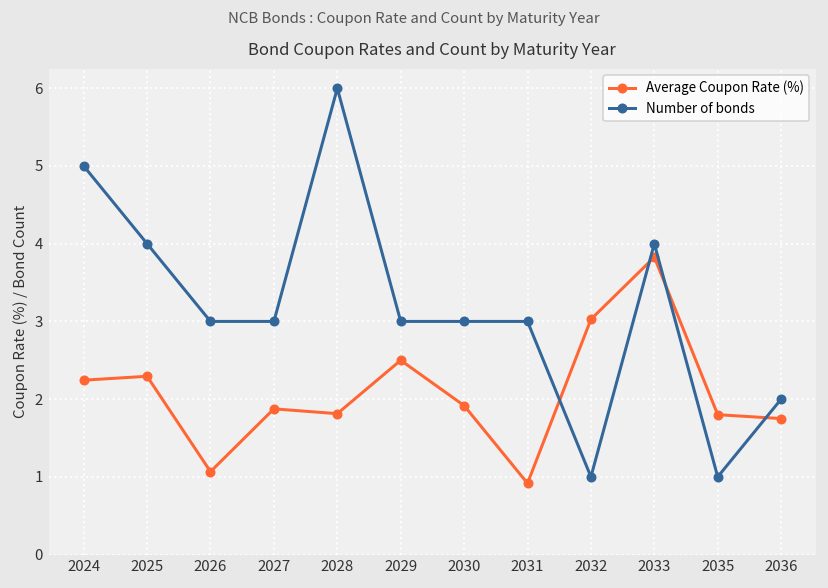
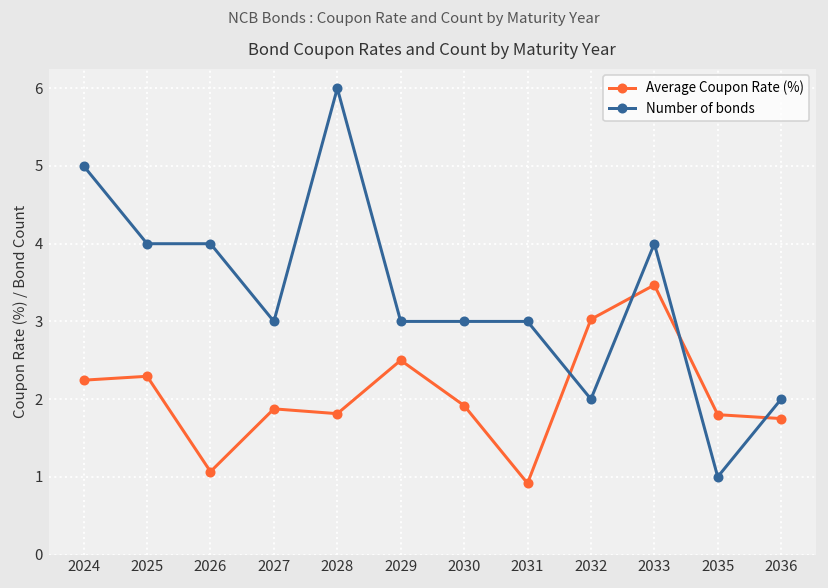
Number of bonds, 2026: 3 -> 4
Number of bonds, 2032: 1 -> 2
Average Coupon Rate (%), 2033: 3.8 -> 3.5
